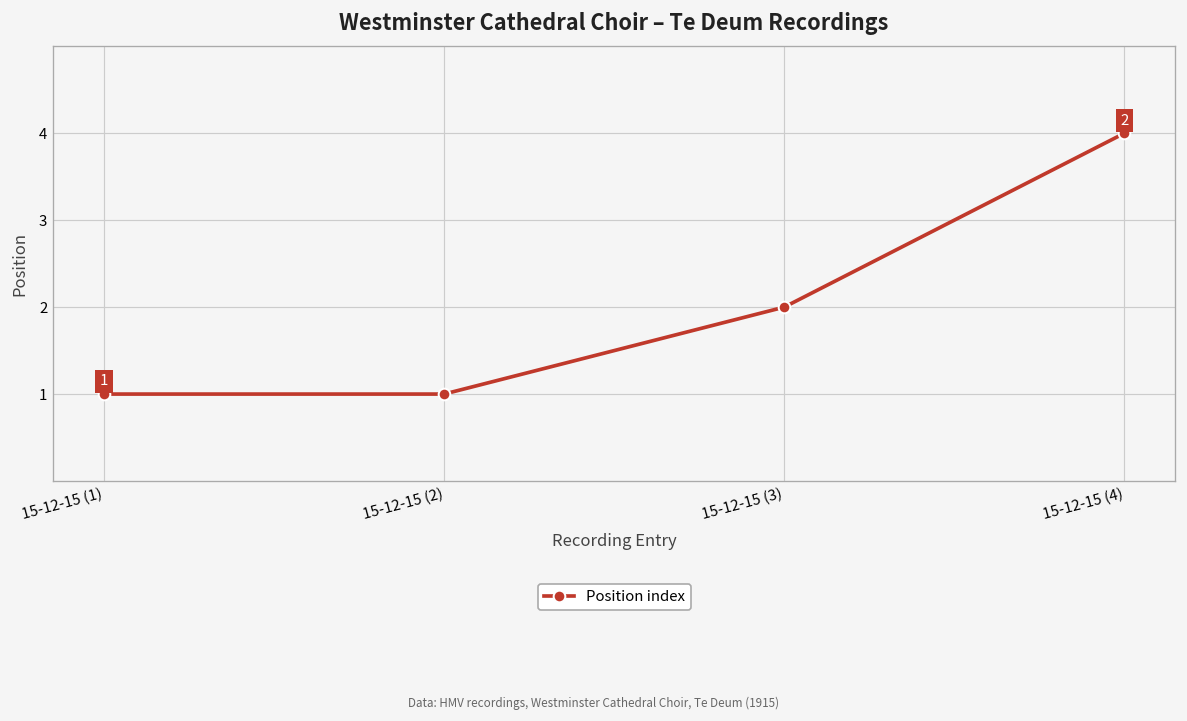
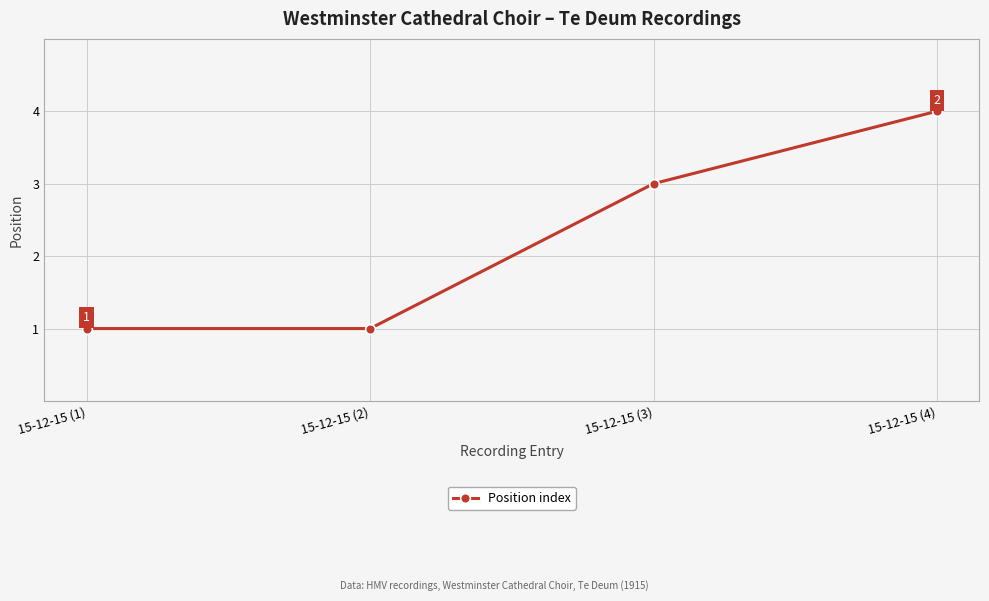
15-12-15 (3): 2 -> 3
